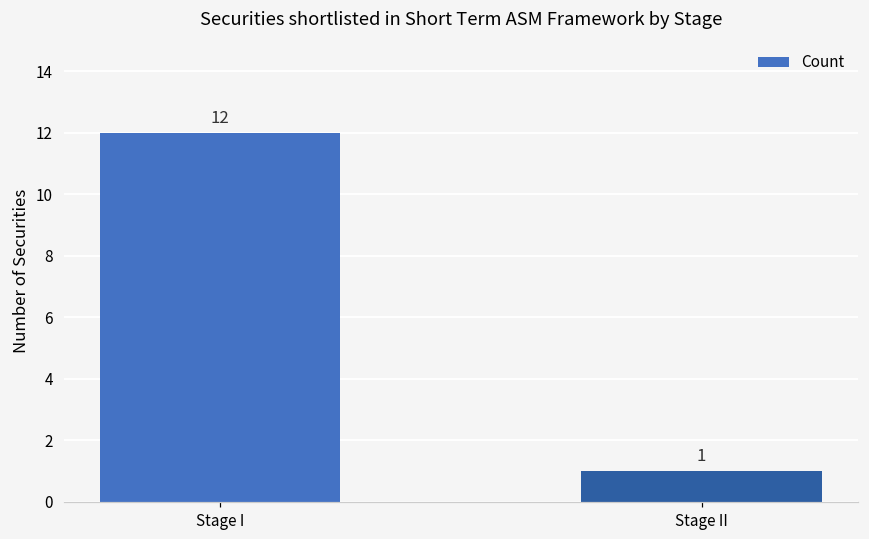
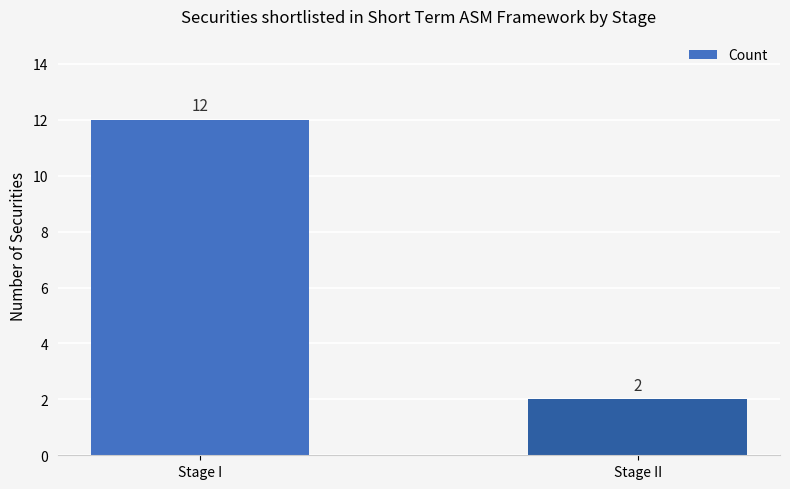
Stage II: 1 -> 2
